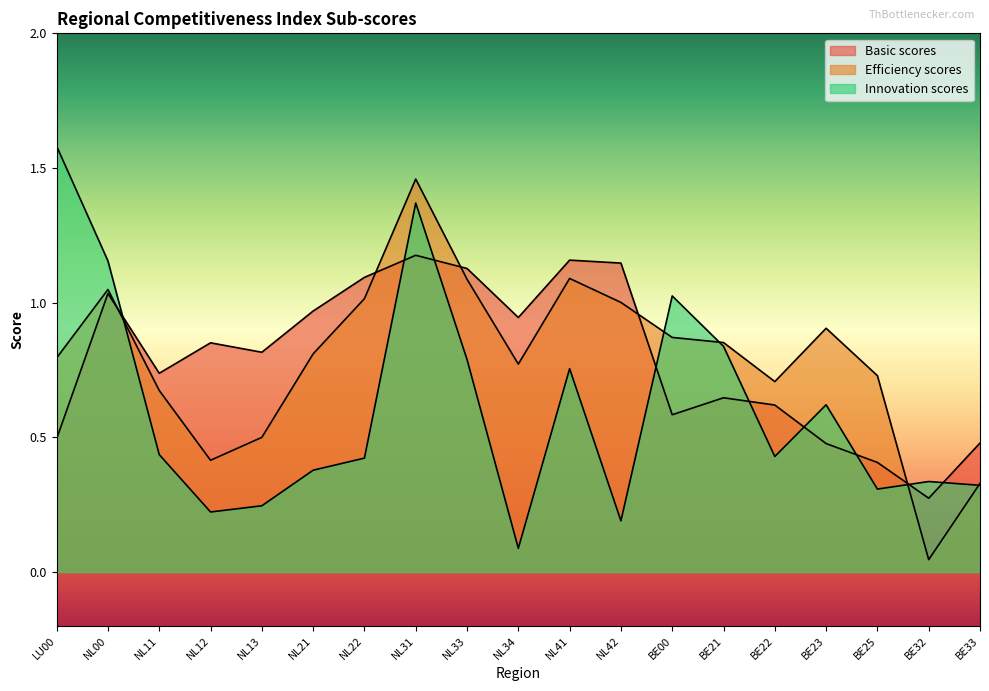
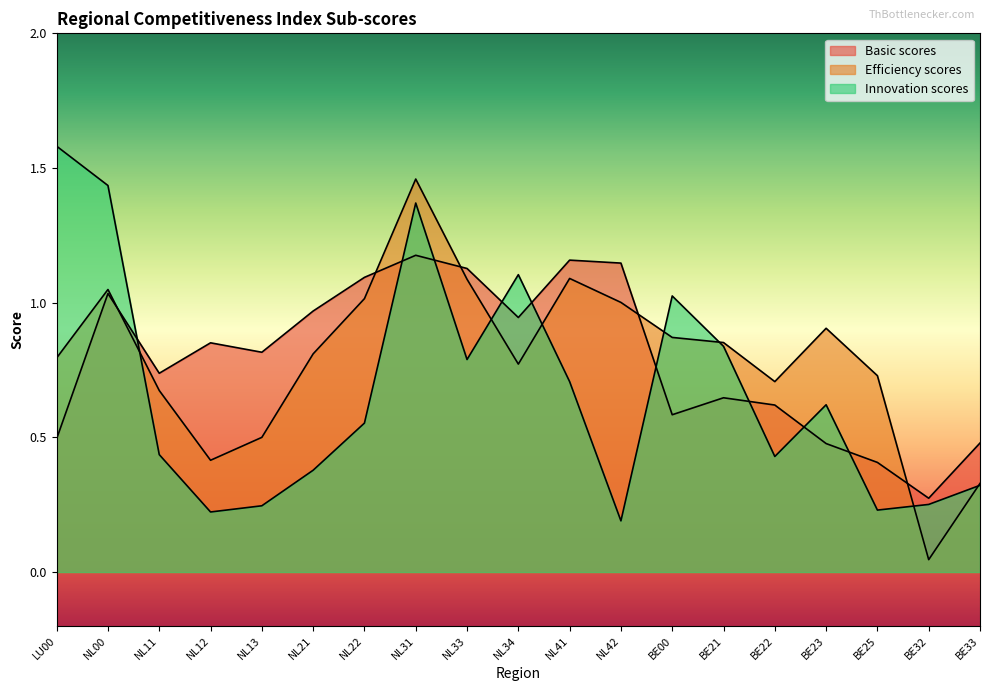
Innovation scores, NL00: 1.16 -> 1.44
Innovation scores, NL22: 0.42 -> 0.55
Innovation scores, NL34: 0.09 -> 1.10
Innovation scores, NL41: 0.76 -> 0.71
Innovation scores, BE25: 0.31 -> 0.23
Innovation scores, BE32: 0.34 -> 0.25
